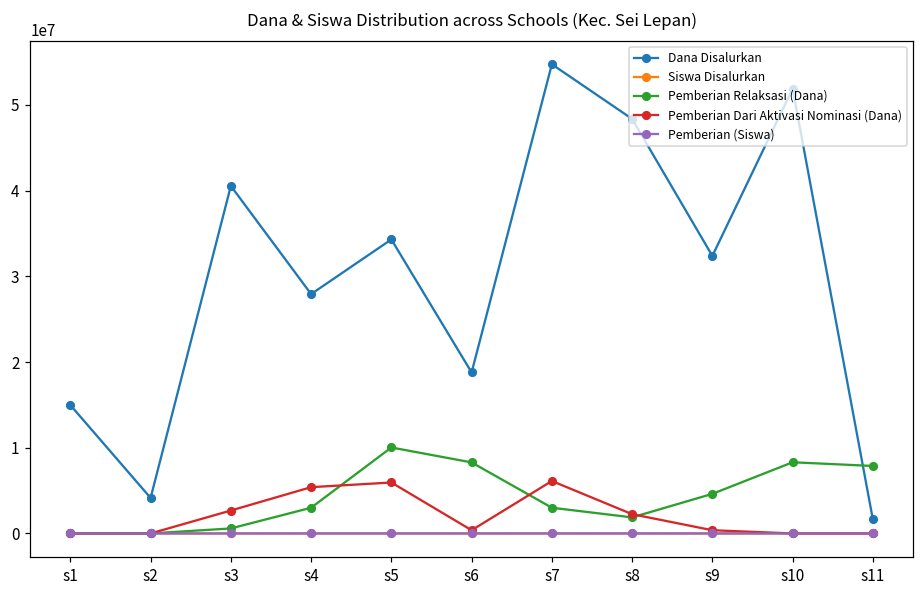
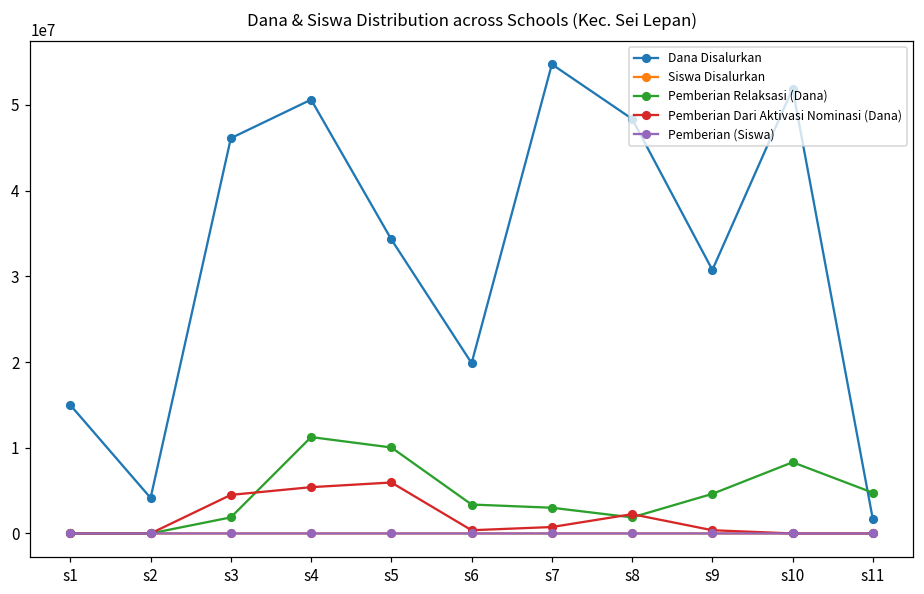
Dana Disalurkan, s3: 41000000 -> 46000000
Pemberian Relaksasi (Dana), s3: 1000000 -> 2000000
Pemberian Dari Aktivasi Nominasi (Dana), s3: 3000000 -> 5000000
Dana Disalurkan, s4: 28000000 -> 51000000
Pemberian Relaksasi (Dana), s4: 3000000 -> 11000000
Dana Disalurkan, s6: 19000000 -> 20000000
Pemberian Relaksasi (Dana), s6: 8000000 -> 3000000
Pemberian Dari Aktivasi Nominasi (Dana), s7: 6000000 -> 1000000
Dana Disalurkan, s9: 32000000 -> 31000000
Pemberian Relaksasi (Dana), s11: 8000000 -> 5000000
